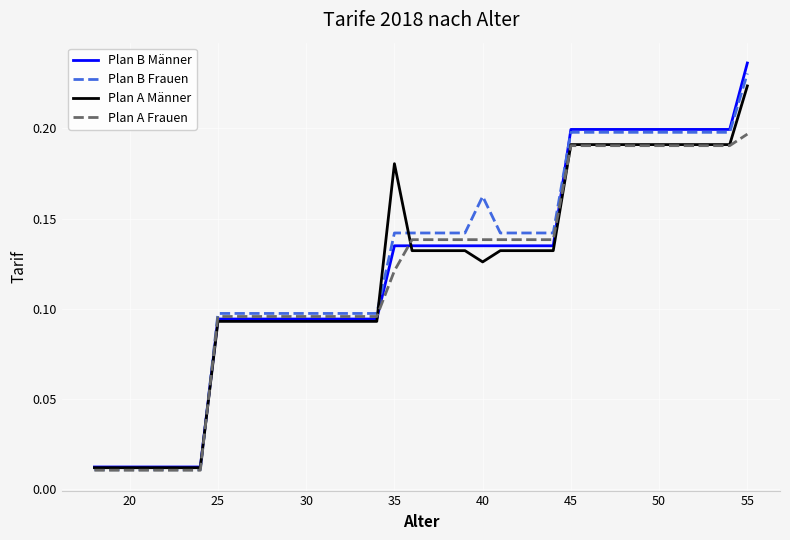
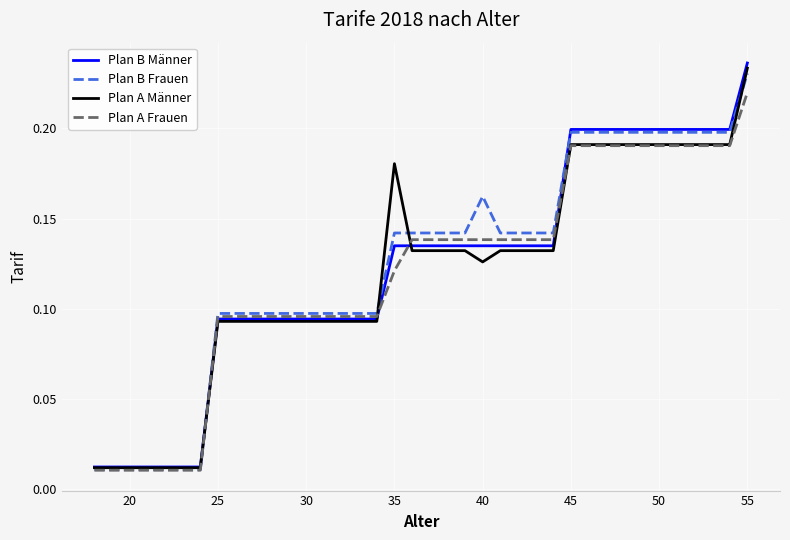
Plan A Männer, 55: 0.224 -> 0.233
Plan A Frauen, 55: 0.197 -> 0.220
